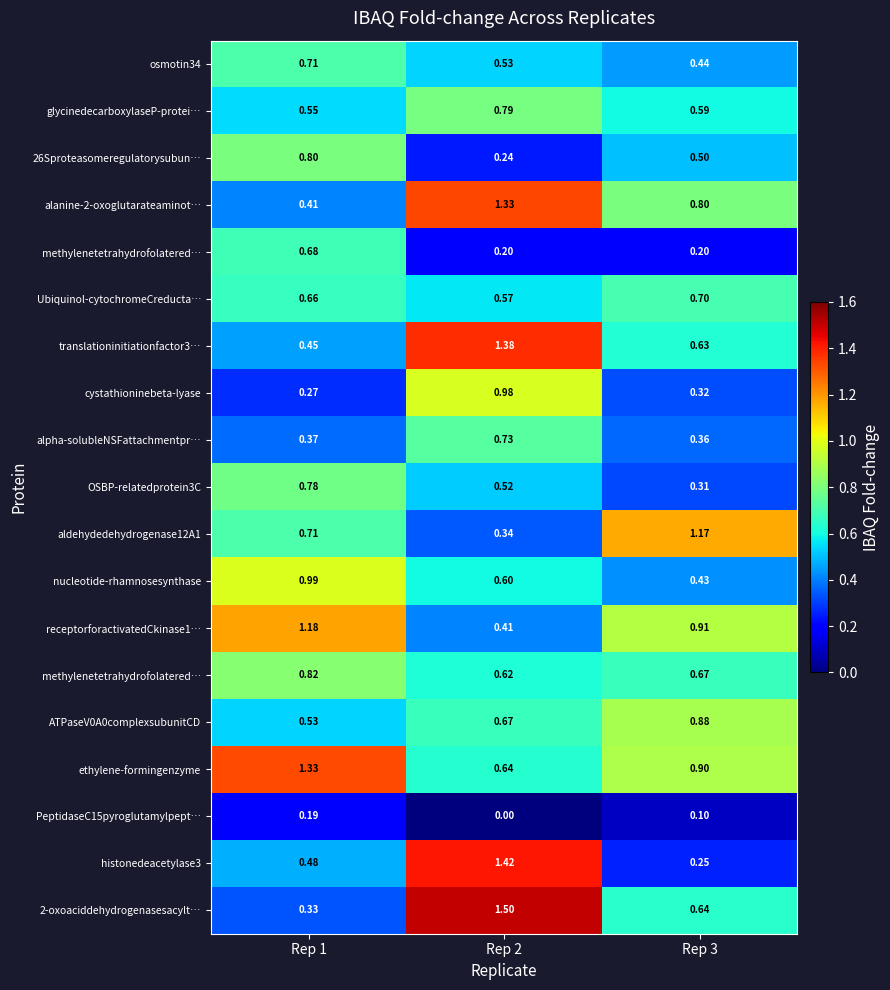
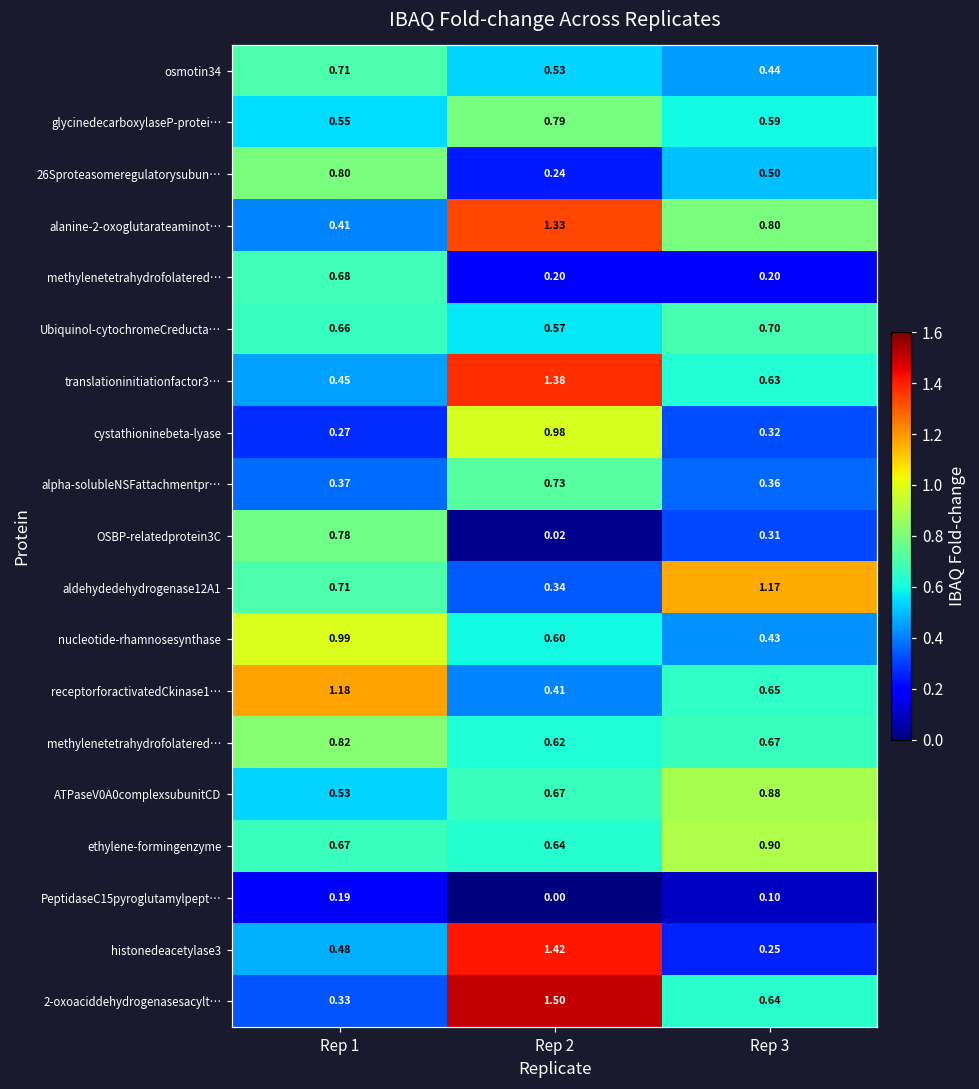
OSBP-relatedprotein3C, Rep 2: 0.52 -> 0.02
receptorforactivatedCkinase1…, Rep 3: 0.91 -> 0.65
ethylene-formingenzyme, Rep 1: 1.33 -> 0.67
